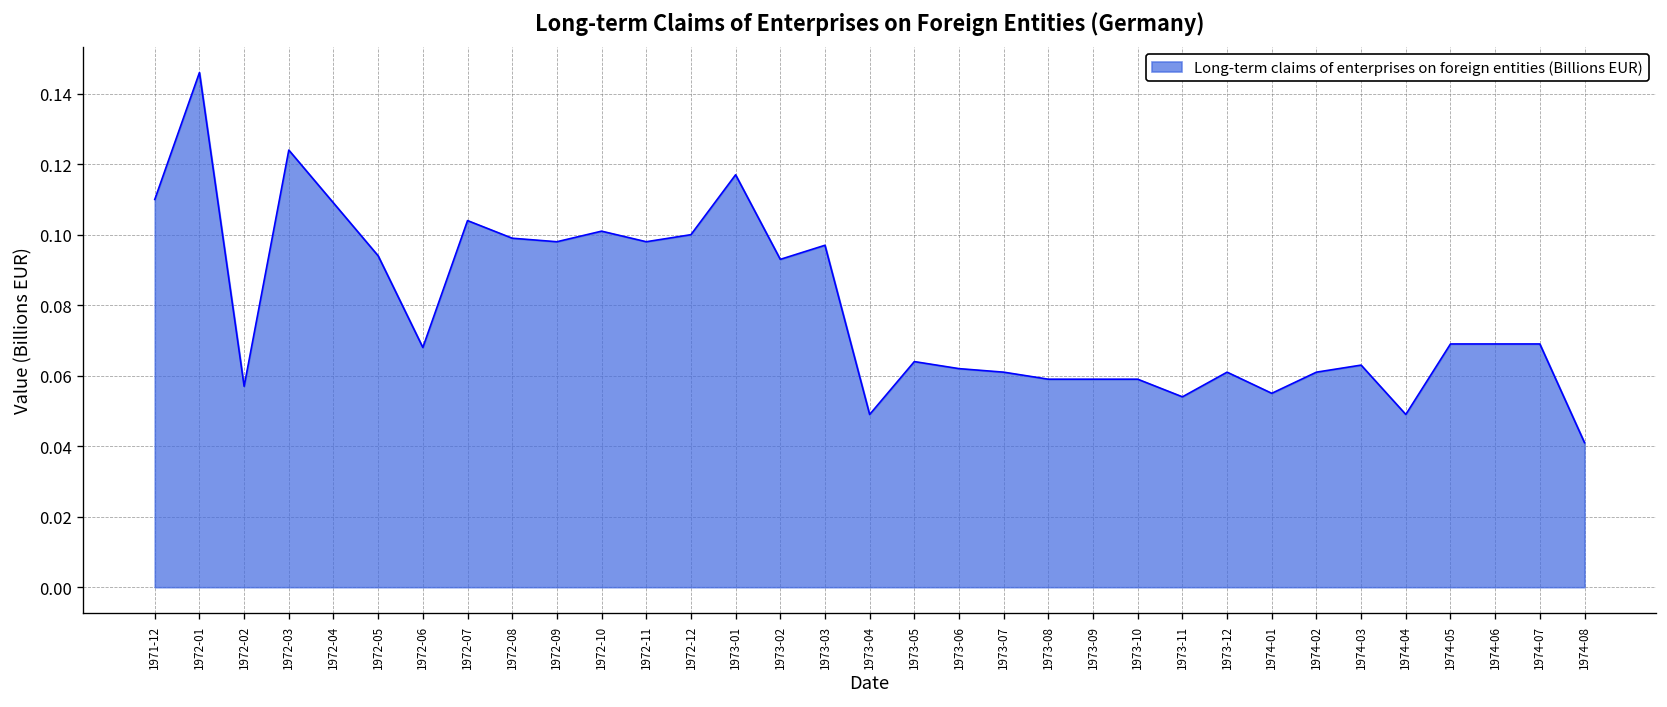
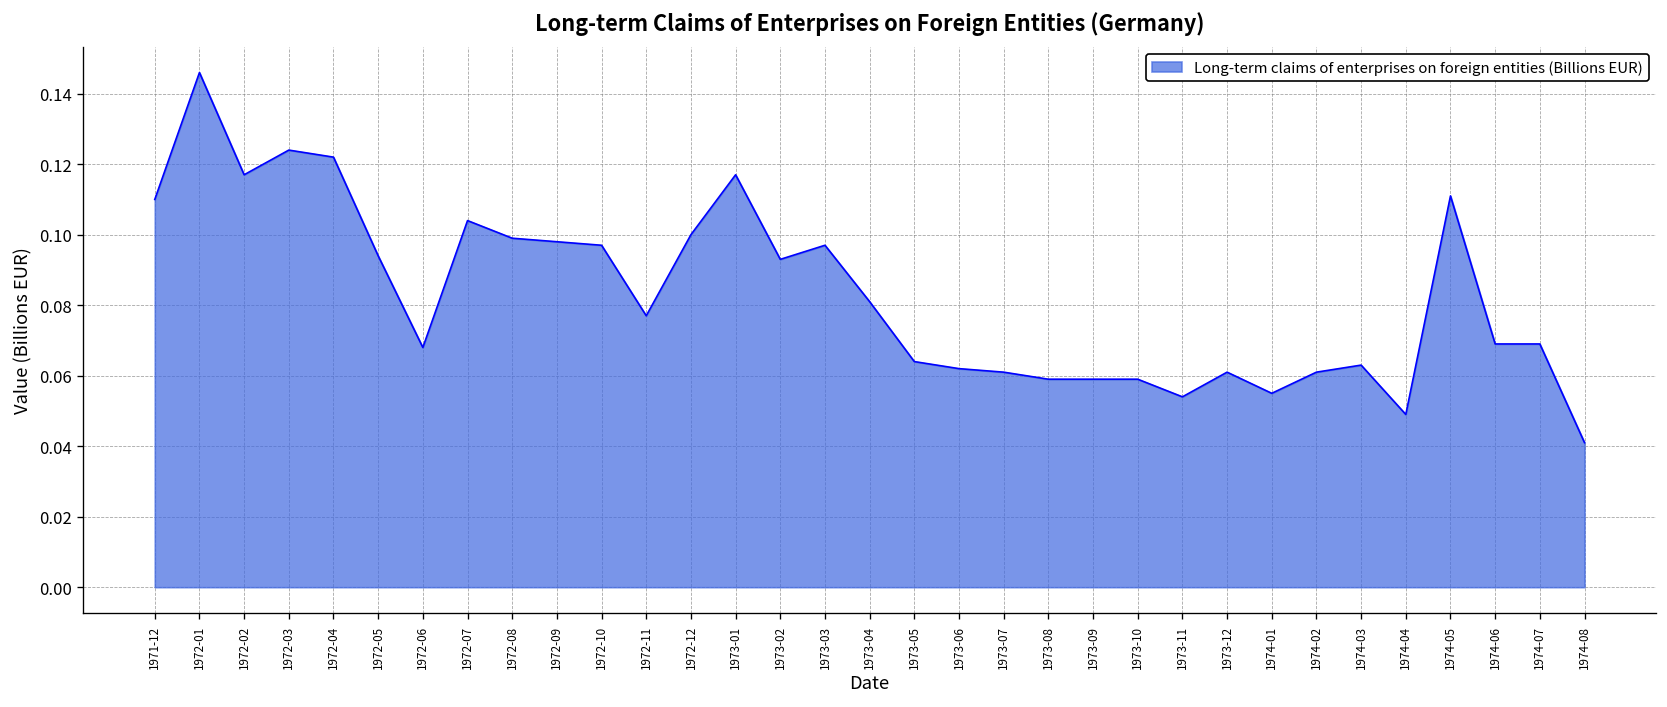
1972-02: 0.057 -> 0.117
1972-04: 0.109 -> 0.122
1972-10: 0.101 -> 0.097
1972-11: 0.098 -> 0.077
1973-04: 0.049 -> 0.081
1974-05: 0.069 -> 0.111
